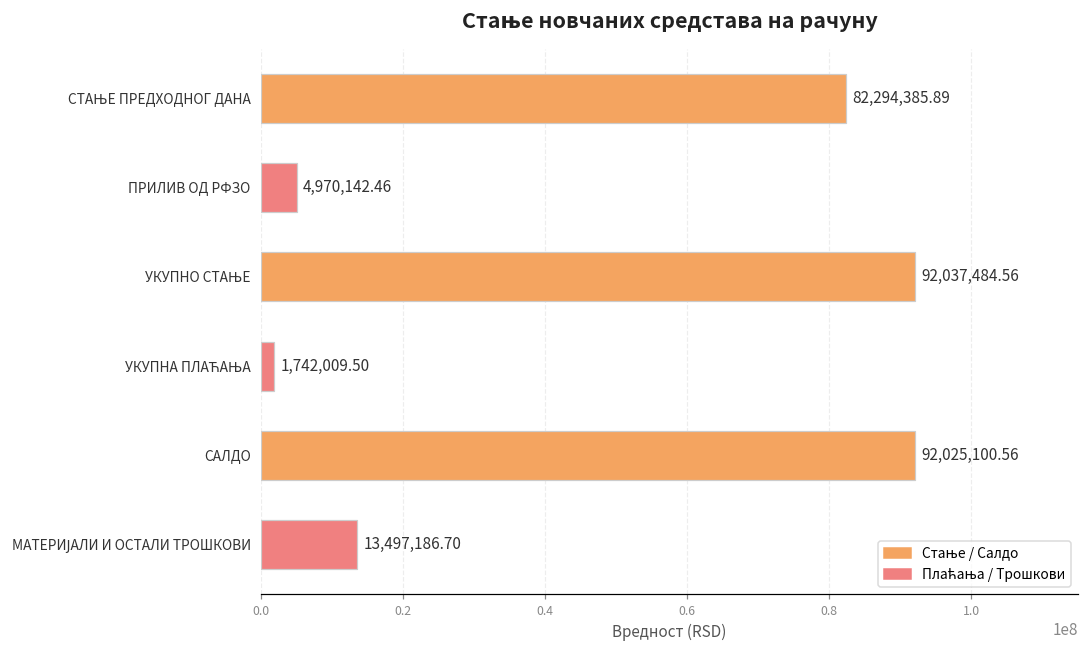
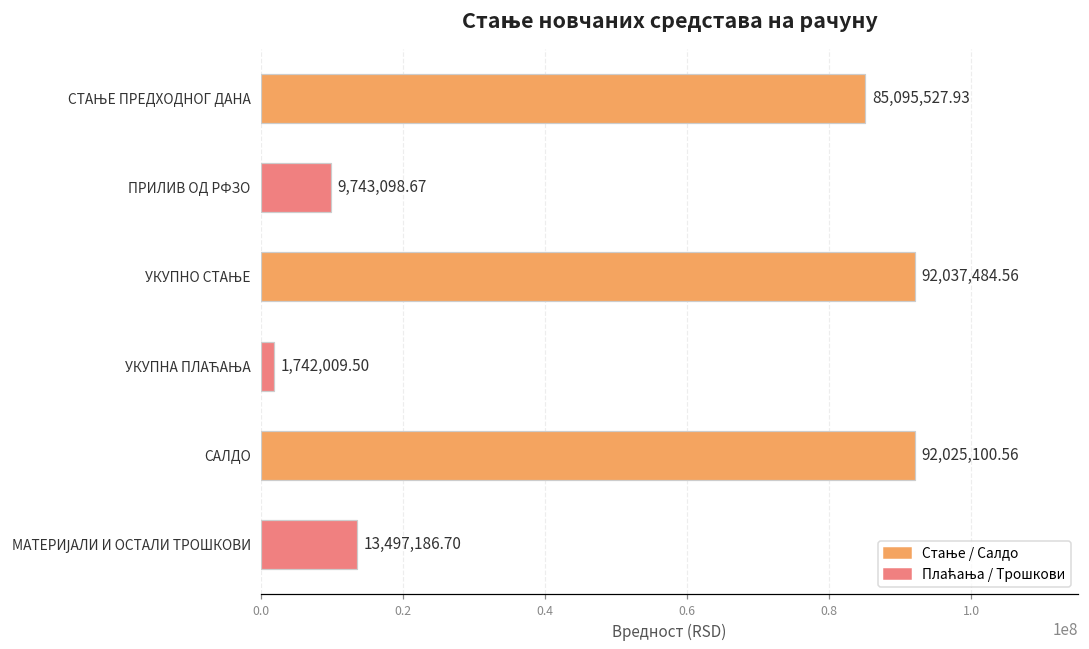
СТАЊЕ ПРЕДХОДНОГ ДАНА: 82,294,385.89 -> 85,095,527.93
ПРИЛИВ ОД РФЗО: 4,970,142.46 -> 9,743,098.67
